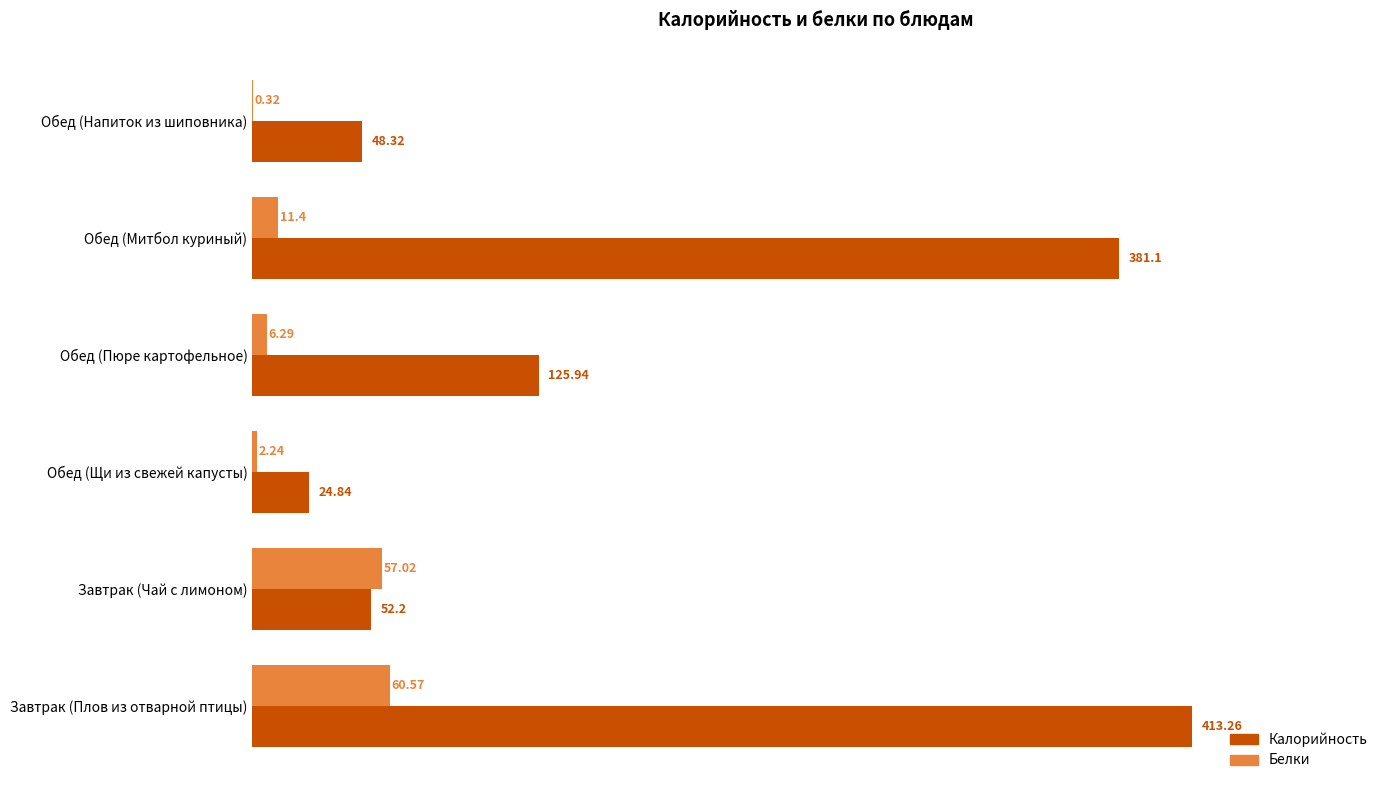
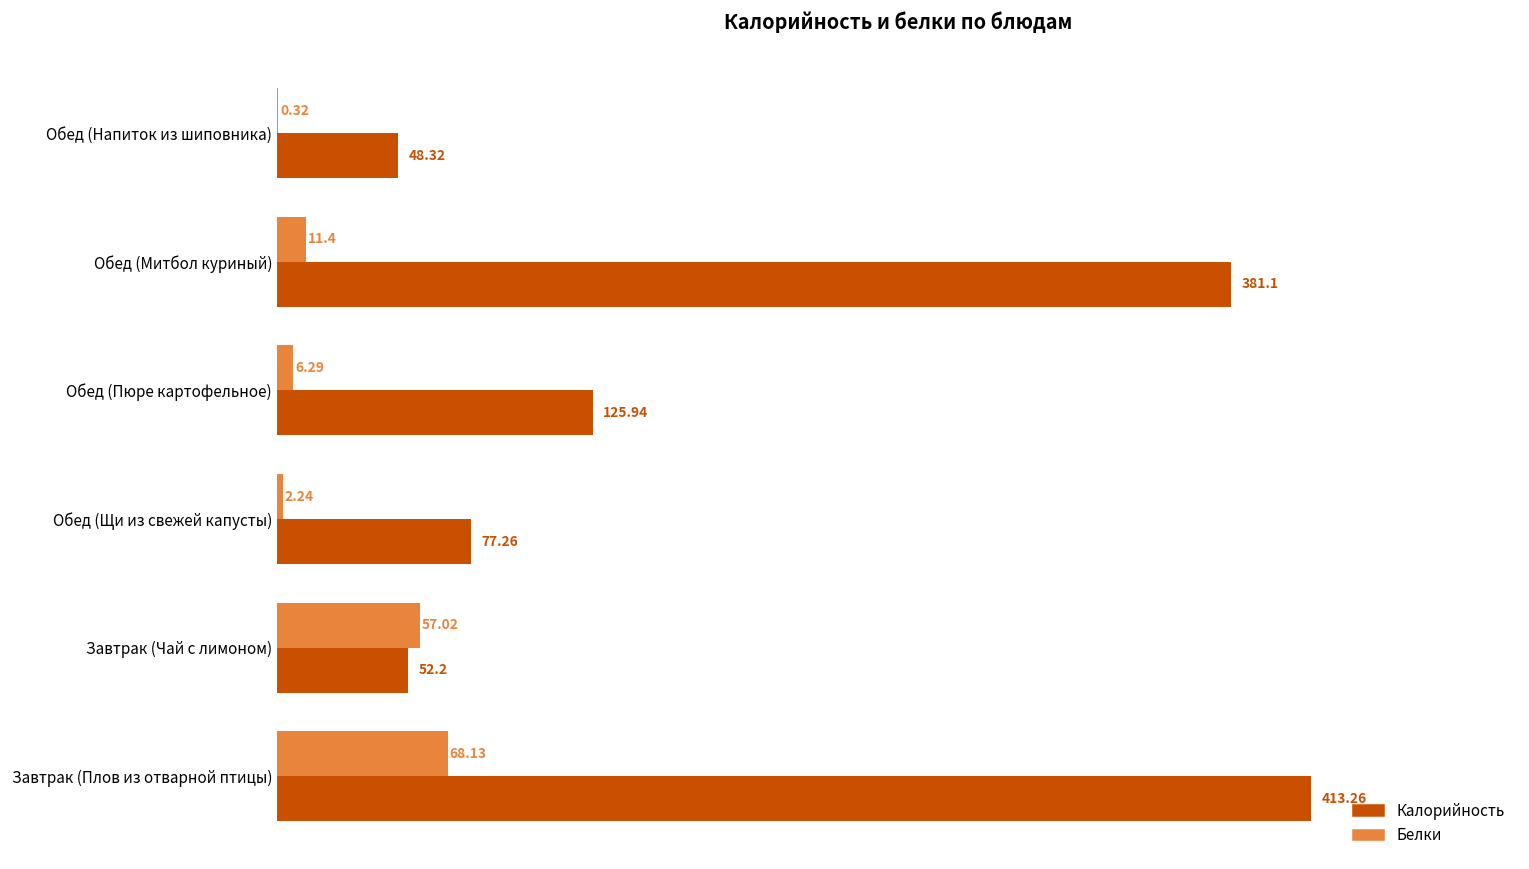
Калорийность, Обед (Щи из свежей капусты): 24.84 -> 77.26
Белки, Завтрак (Плов из отварной птицы): 60.57 -> 68.13
